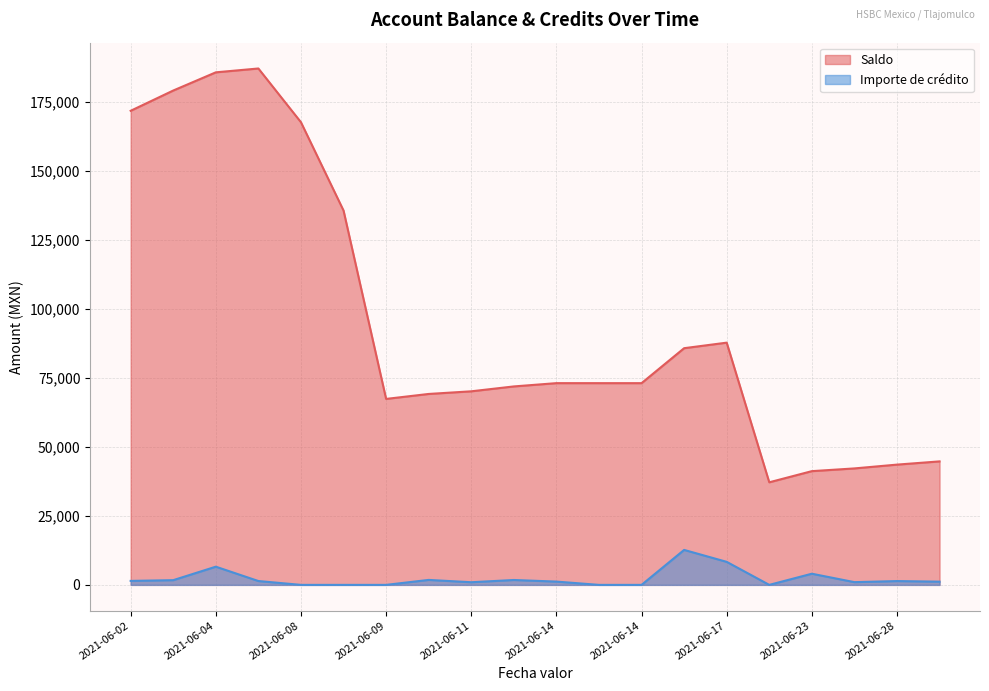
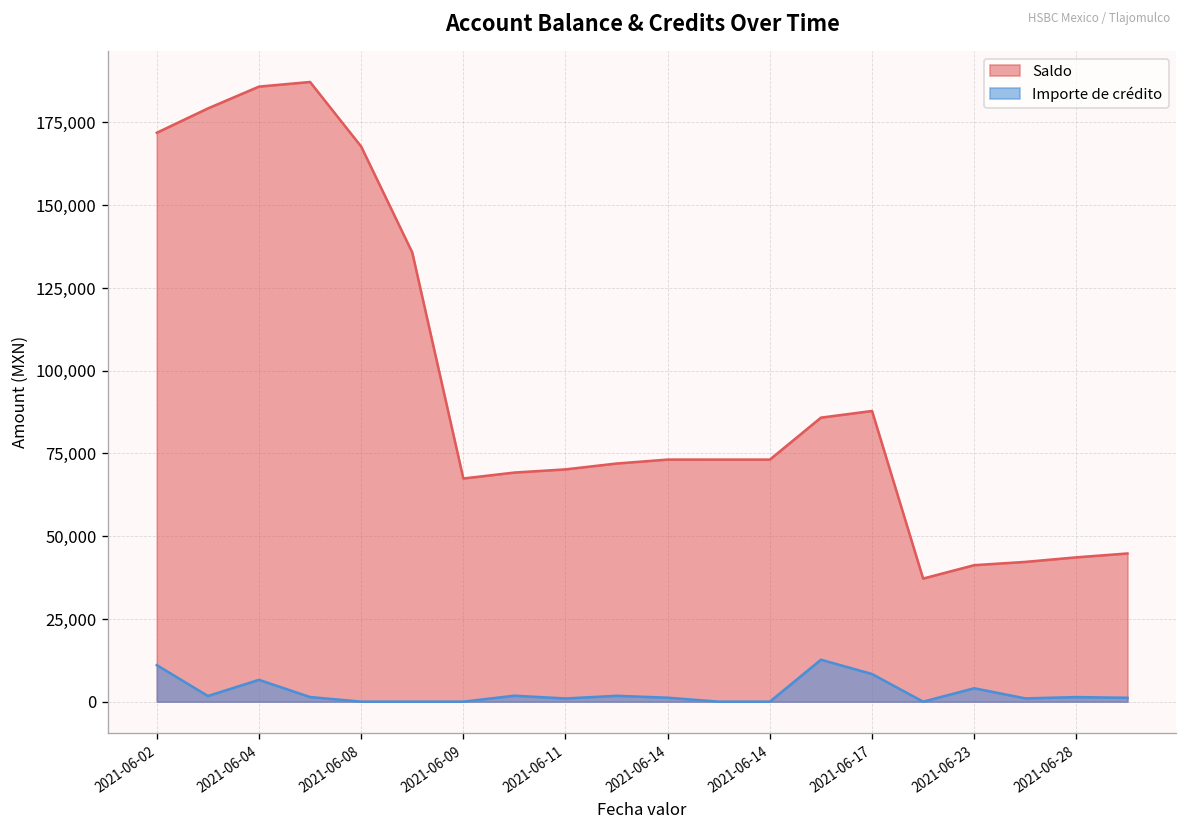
Importe de crédito, 2021-06-02: 1,000 -> 11,000
